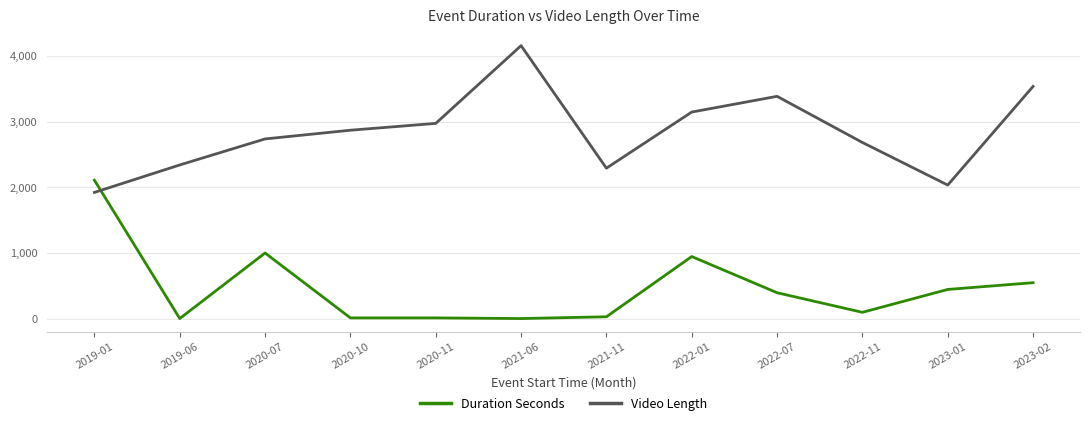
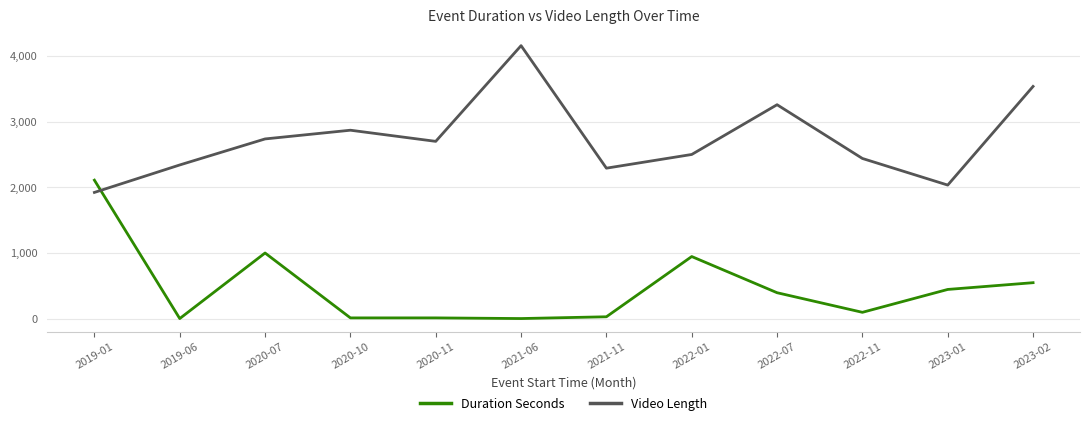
Video Length, 2020-11: 3,000 -> 2,700
Video Length, 2022-01: 3,200 -> 2,500
Video Length, 2022-07: 3,400 -> 3,300
Video Length, 2022-11: 2,700 -> 2,400
